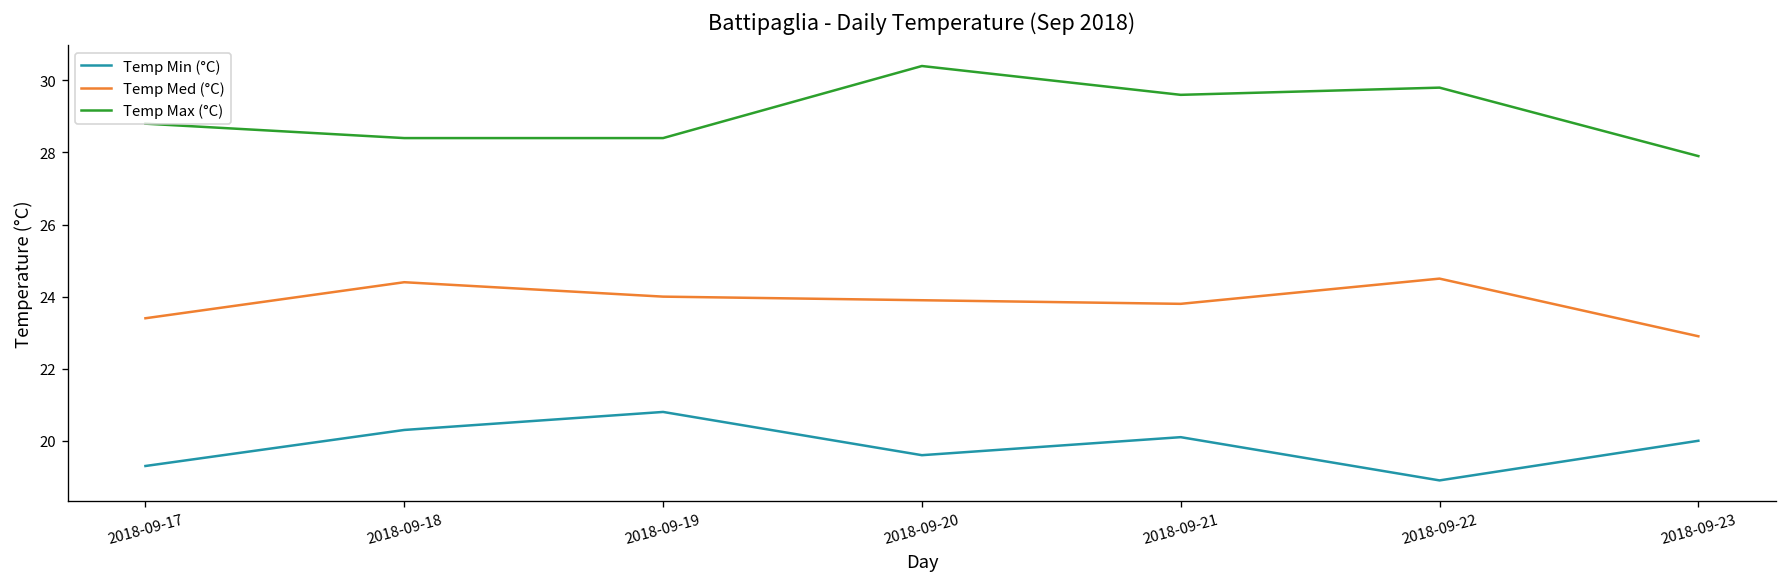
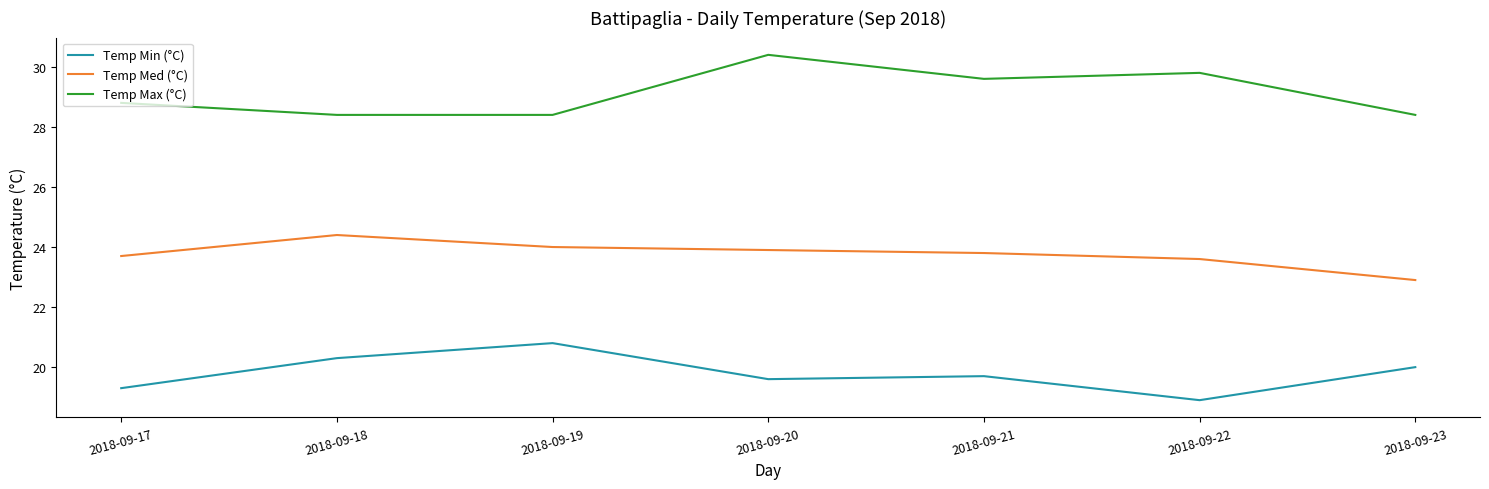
Temp Med (°C), 2018-09-17: 23.4 -> 23.7
Temp Min (°C), 2018-09-21: 20.1 -> 19.7
Temp Med (°C), 2018-09-22: 24.5 -> 23.6
Temp Max (°C), 2018-09-23: 27.9 -> 28.4
